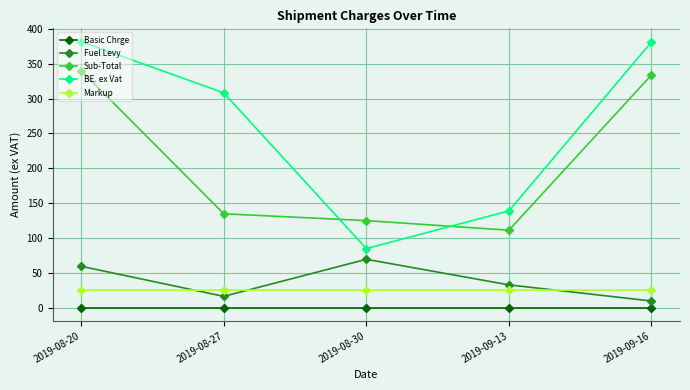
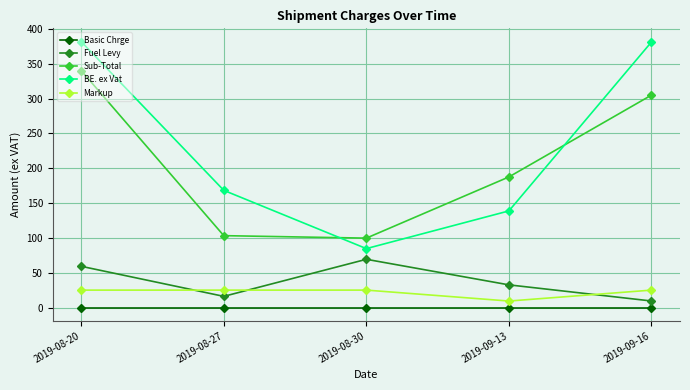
Sub-Total, 2019-08-27: 130 -> 100
BE. ex Vat, 2019-08-27: 310 -> 170
Sub-Total, 2019-08-30: 120 -> 100
Sub-Total, 2019-09-13: 110 -> 190
Markup, 2019-09-13: 30 -> 10
Sub-Total, 2019-09-16: 330 -> 310
